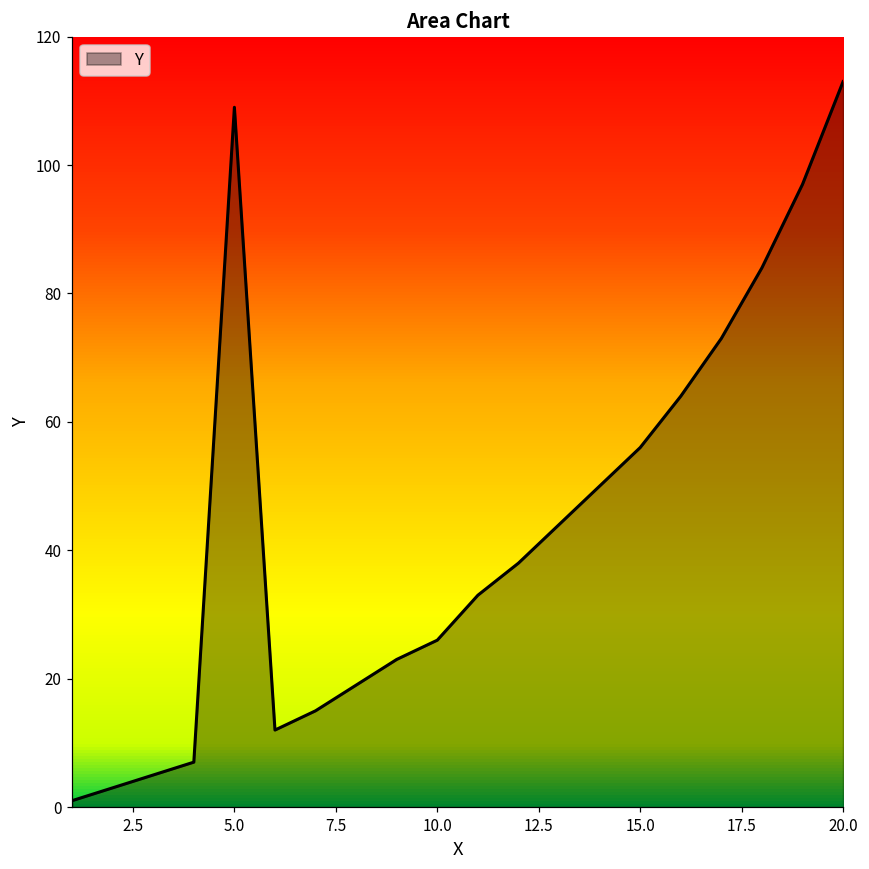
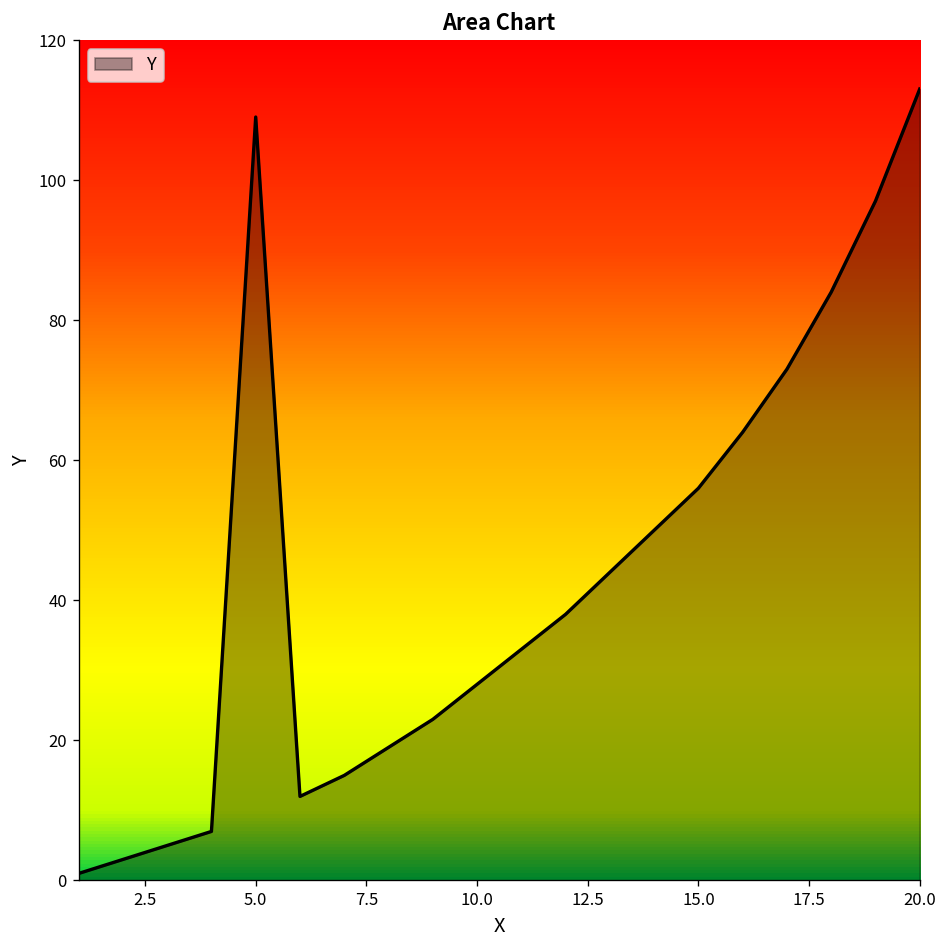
10.0: 26 -> 28
